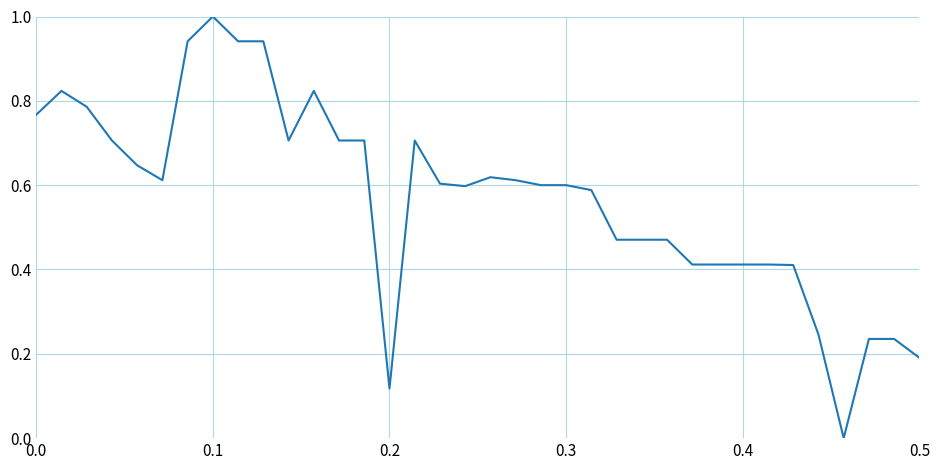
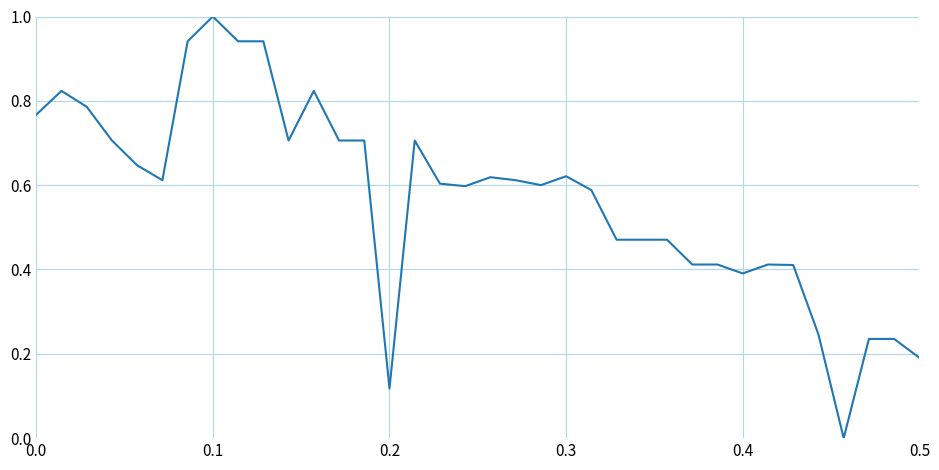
0.3: 0.60 -> 0.62
0.4: 0.41 -> 0.39
